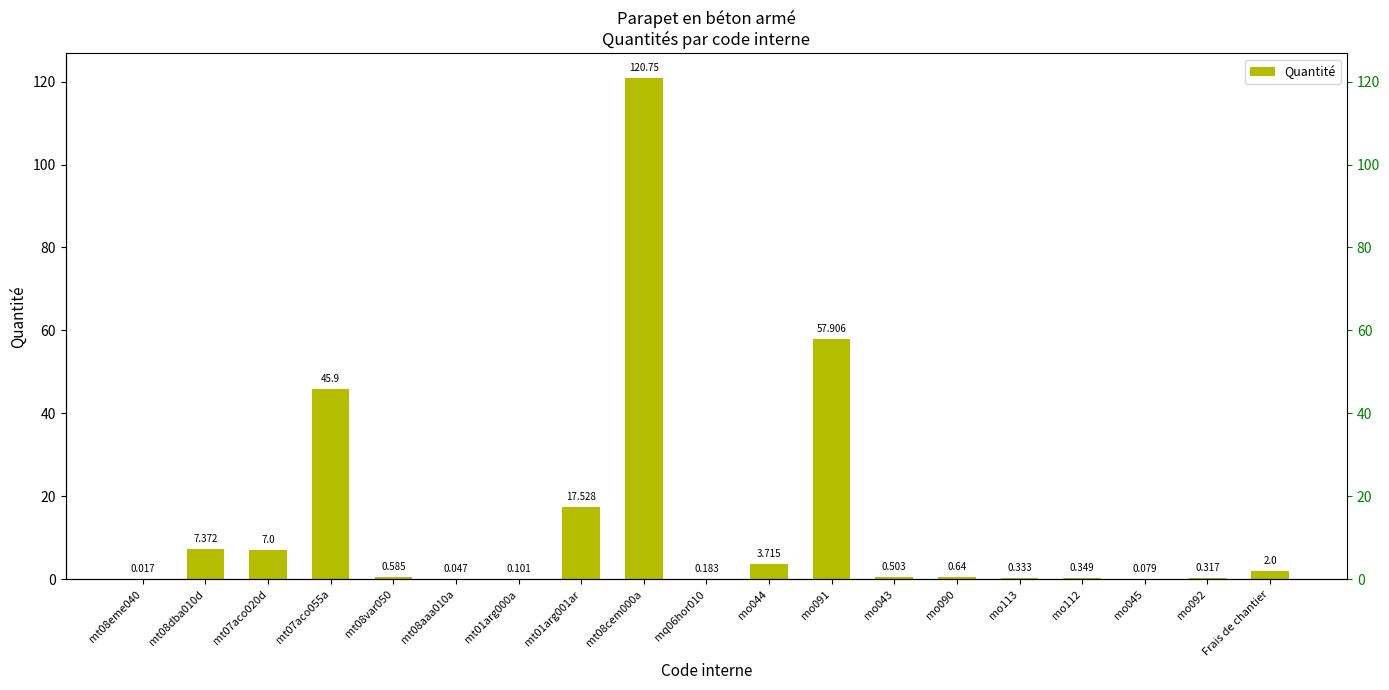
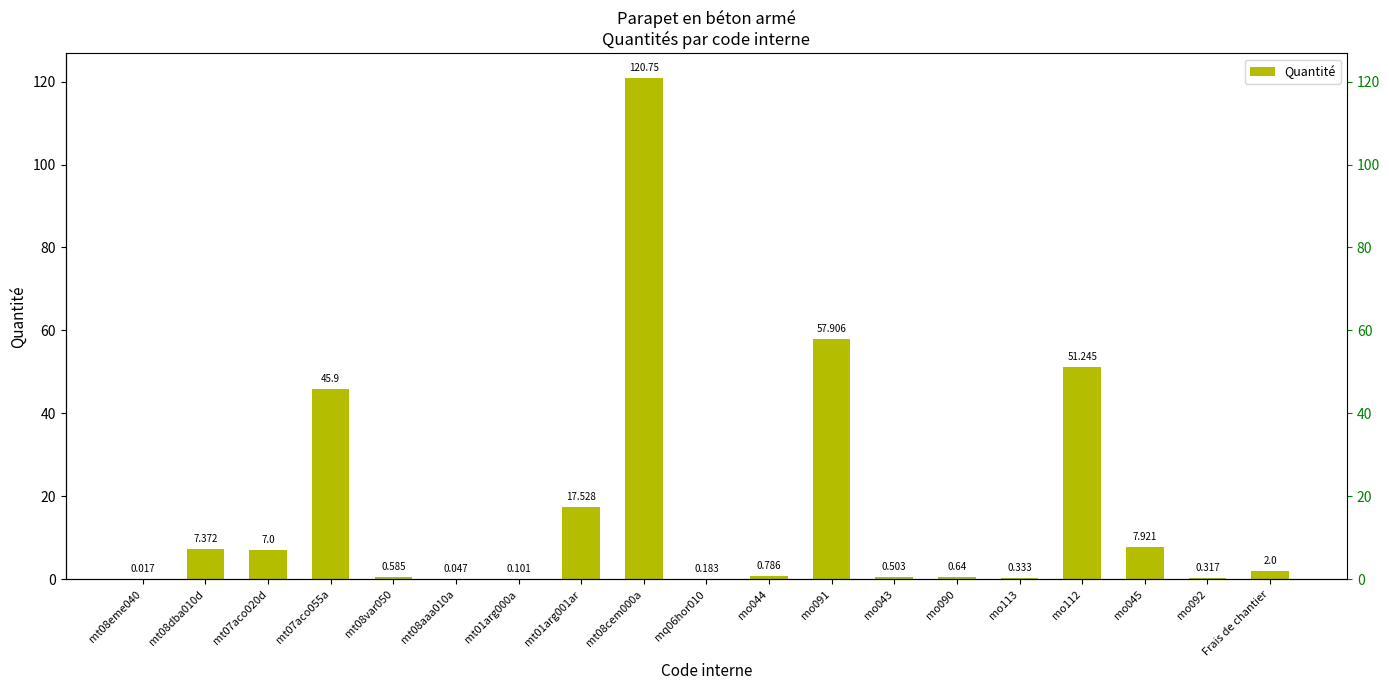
mo044: 3.715 -> 0.786
mo112: 0.349 -> 51.245
mo045: 0.079 -> 7.921
